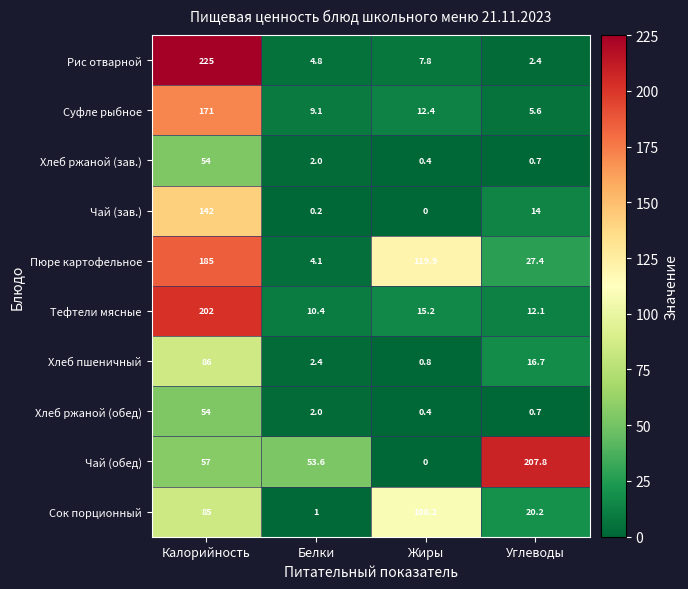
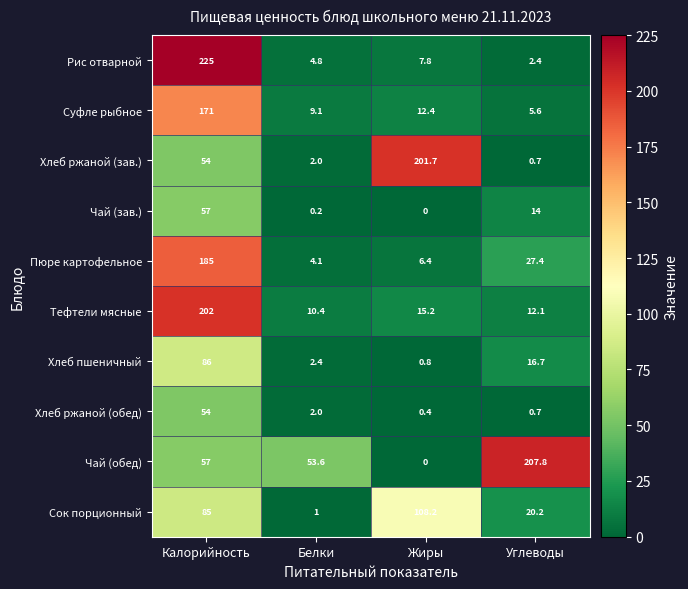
Хлеб ржаной (зав.), Жиры: 0.4 -> 201.7
Чай (зав.), Калорийность: 142 -> 57
Пюре картофельное, Жиры: 119.9 -> 6.4
